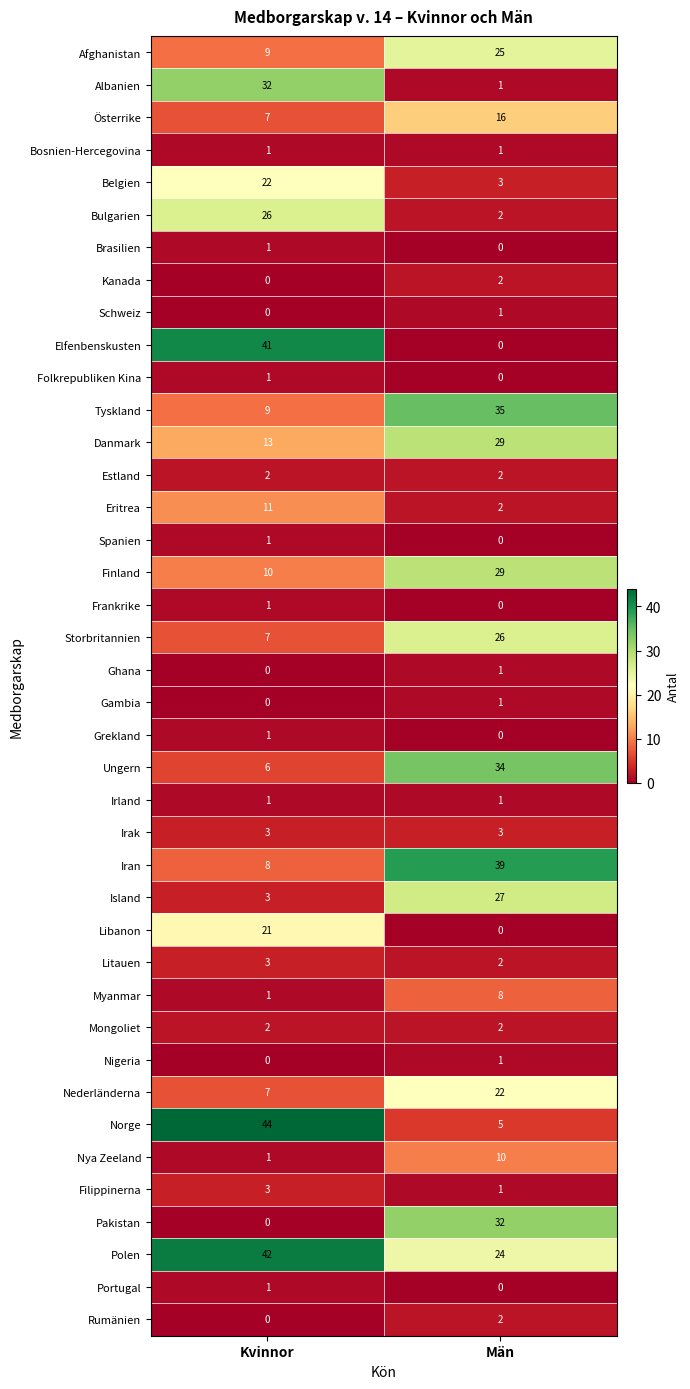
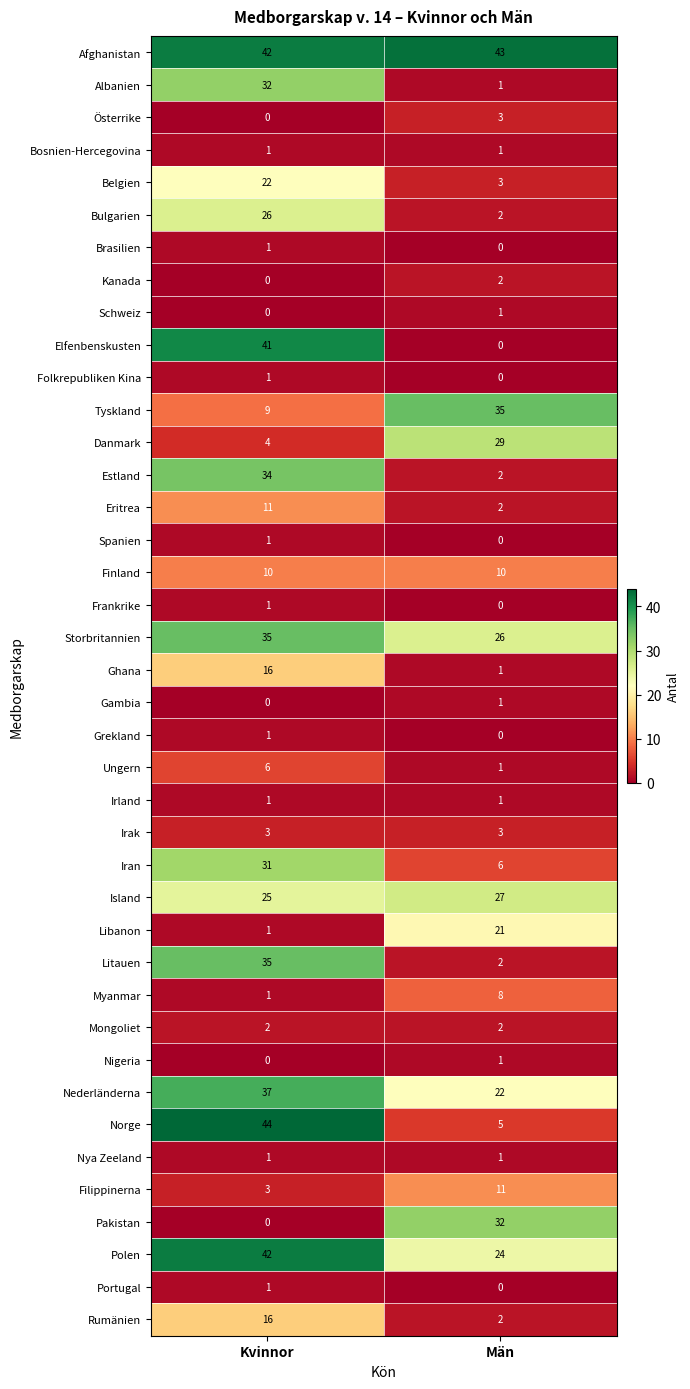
Afghanistan, Kvinnor: 9 -> 42
Afghanistan, Män: 25 -> 43
Österrike, Kvinnor: 7 -> 0
Österrike, Män: 16 -> 3
Danmark, Kvinnor: 13 -> 4
Estland, Kvinnor: 2 -> 34
Finland, Män: 29 -> 10
Storbritannien, Kvinnor: 7 -> 35
Ghana, Kvinnor: 0 -> 16
Ungern, Män: 34 -> 1
Iran, Kvinnor: 8 -> 31
Iran, Män: 39 -> 6
Island, Kvinnor: 3 -> 25
Libanon, Kvinnor: 21 -> 1
Libanon, Män: 0 -> 21
Litauen, Kvinnor: 3 -> 35
Nederländerna, Kvinnor: 7 -> 37
Nya Zeeland, Män: 10 -> 1
Filippinerna, Män: 1 -> 11
Rumänien, Kvinnor: 0 -> 16
